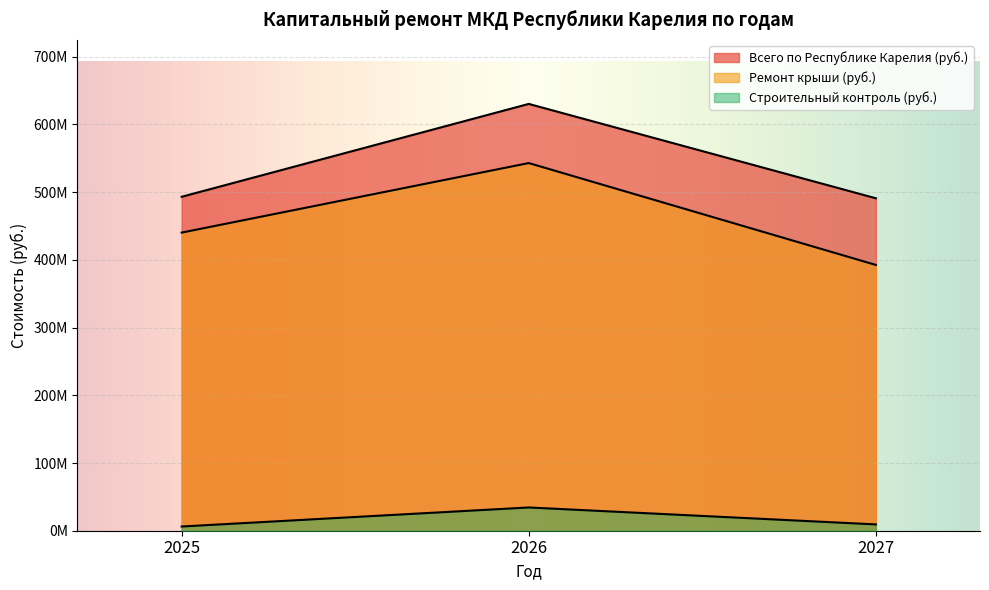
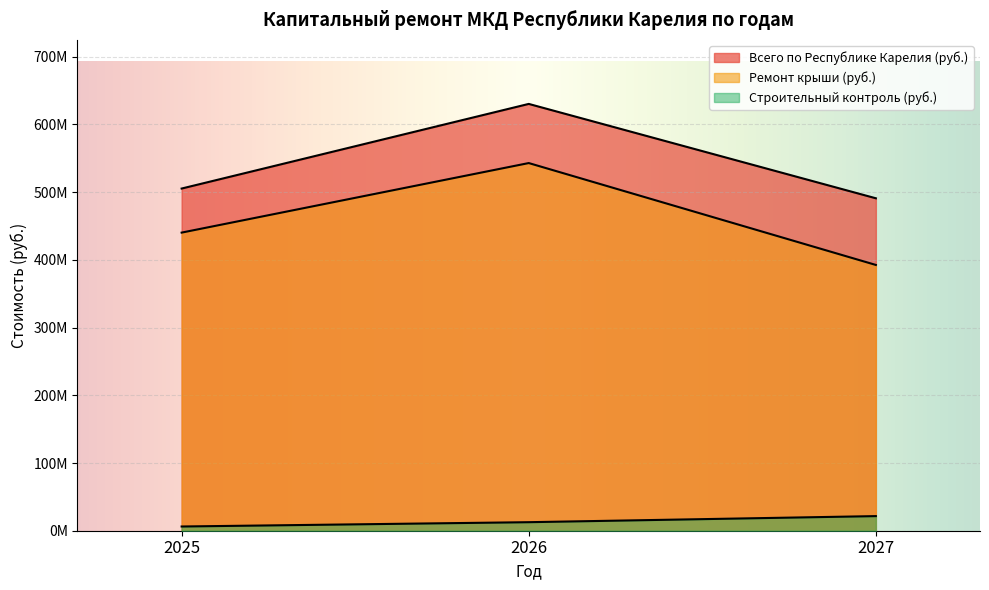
Всего по Республике Карелия (руб.), 2025: 490000000 -> 510000000
Строительный контроль (руб.), 2026: 30000000 -> 10000000
Строительный контроль (руб.), 2027: 10000000 -> 20000000
